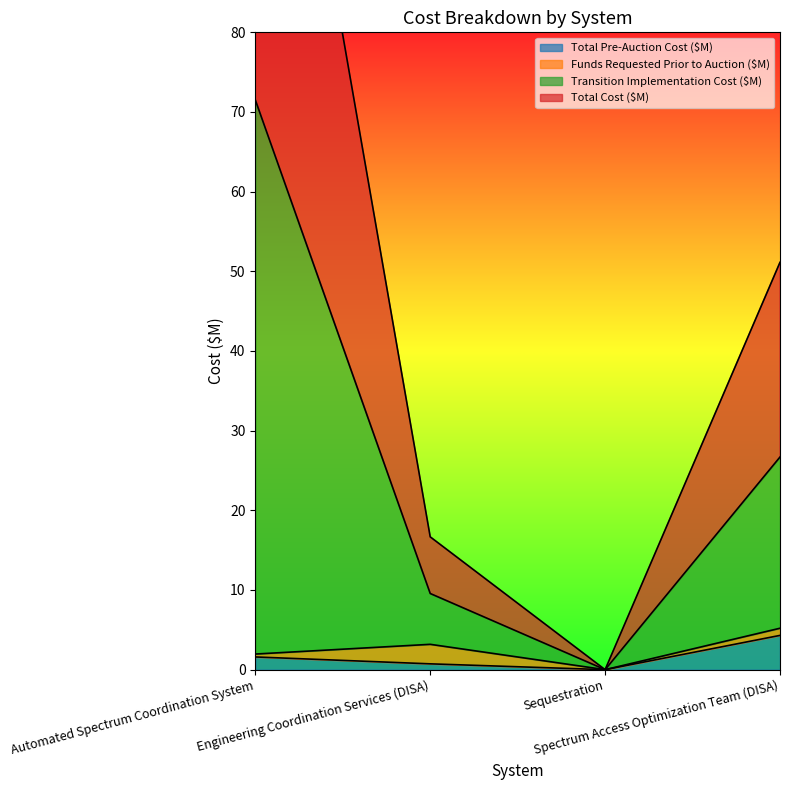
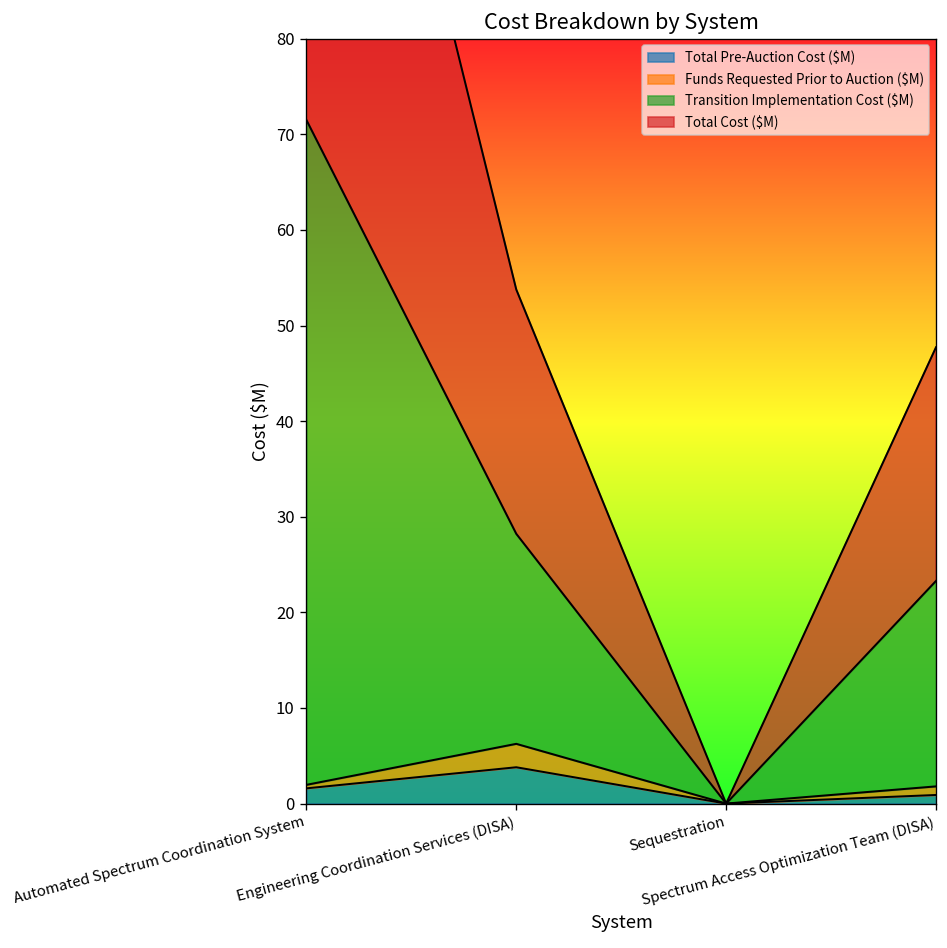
Total Pre-Auction Cost ($M), Engineering Coordination Services (DISA): 1 -> 4
Transition Implementation Cost ($M), Engineering Coordination Services (DISA): 6 -> 22
Total Cost ($M), Engineering Coordination Services (DISA): 7 -> 26
Total Pre-Auction Cost ($M), Spectrum Access Optimization Team (DISA): 4 -> 1
